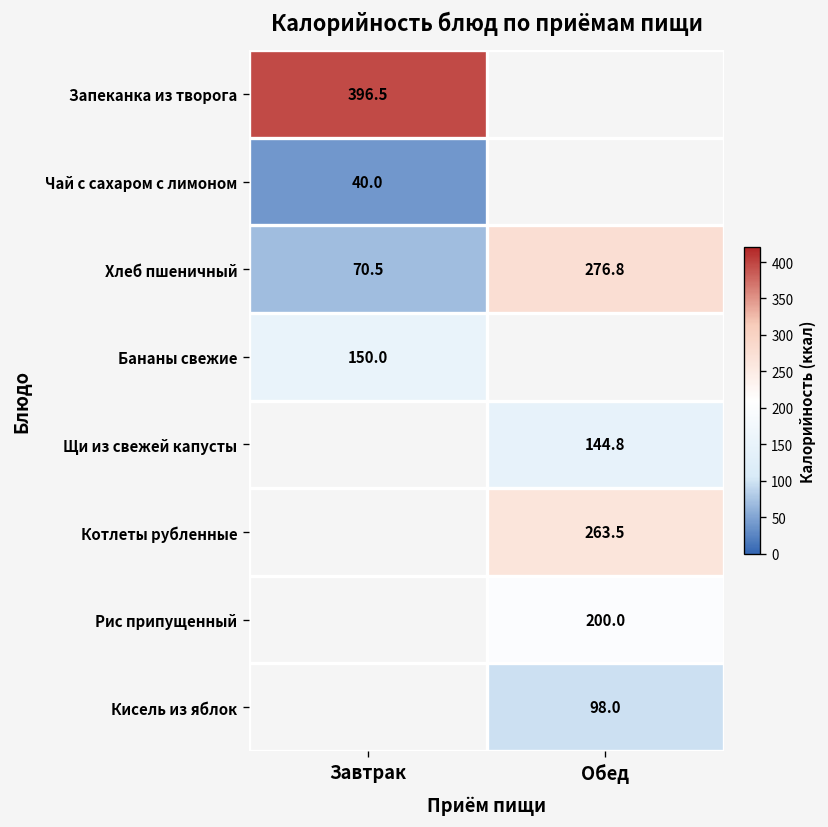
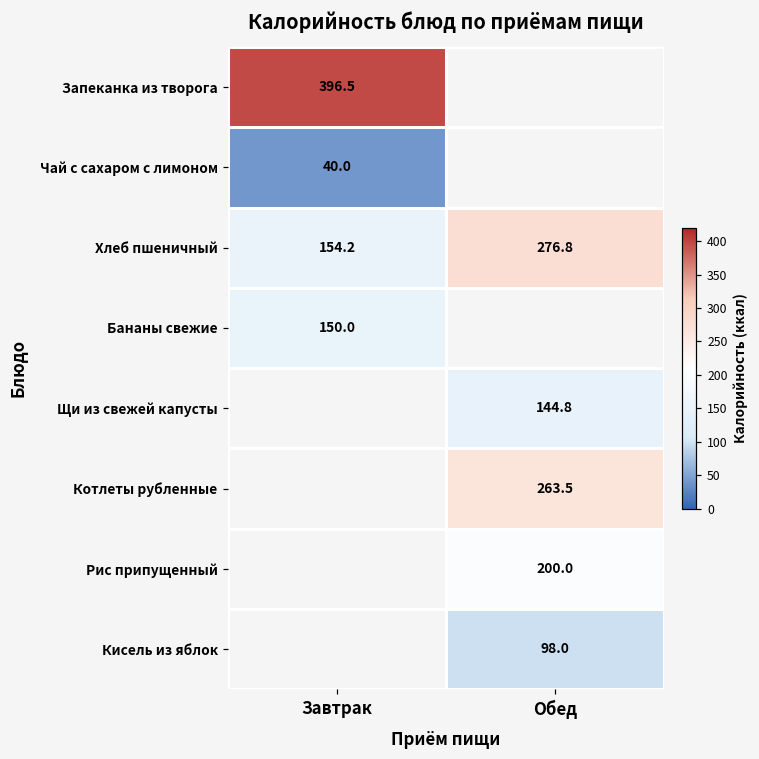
Хлеб пшеничный, Завтрак: 70.5 -> 154.2
